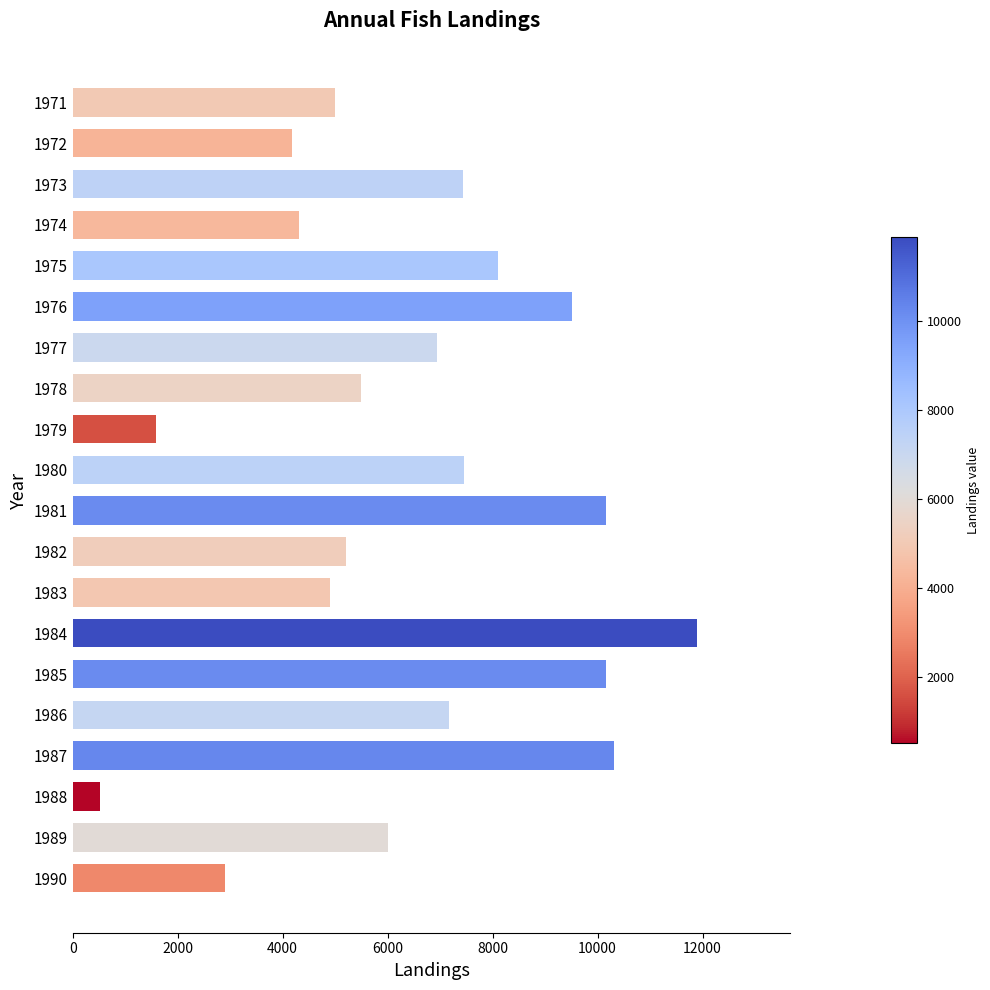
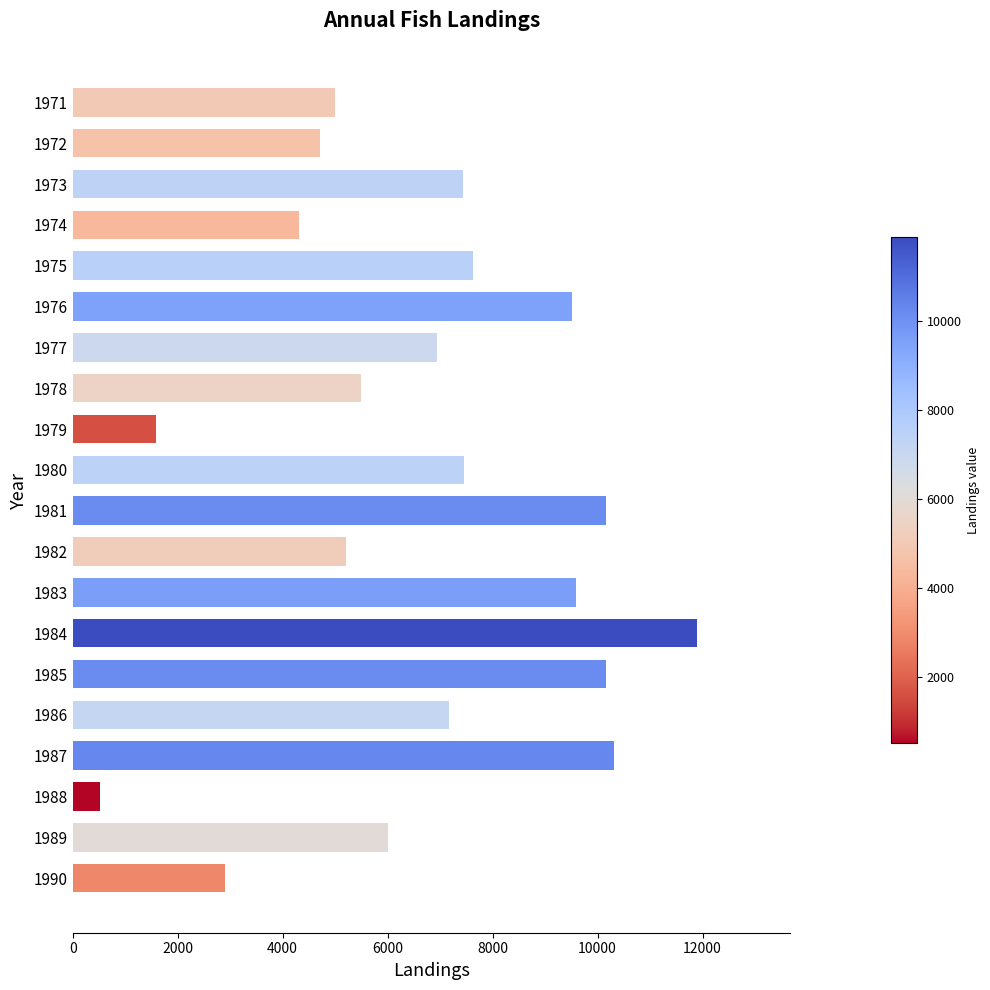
1972: 4200 -> 4700
1975: 8100 -> 7600
1983: 4900 -> 9600
